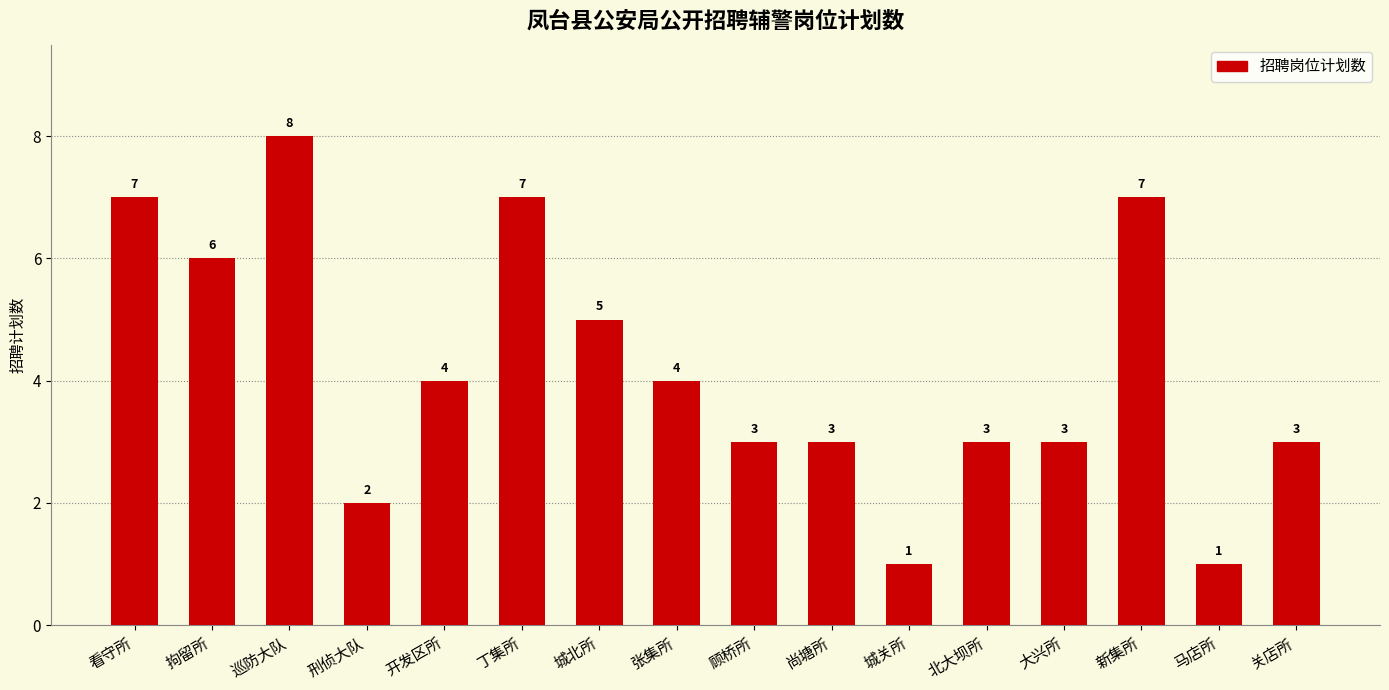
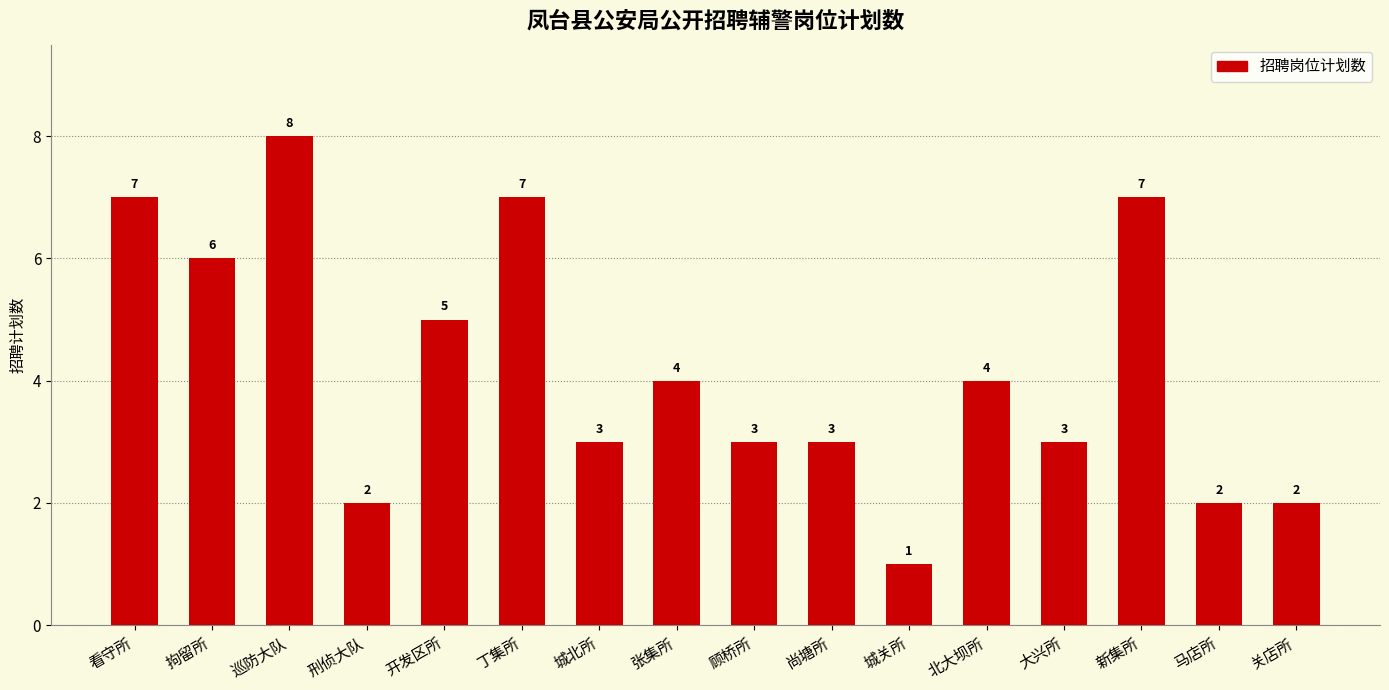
开发区所: 4 -> 5
城北所: 5 -> 3
北大坝所: 3 -> 4
马店所: 1 -> 2
关店所: 3 -> 2
